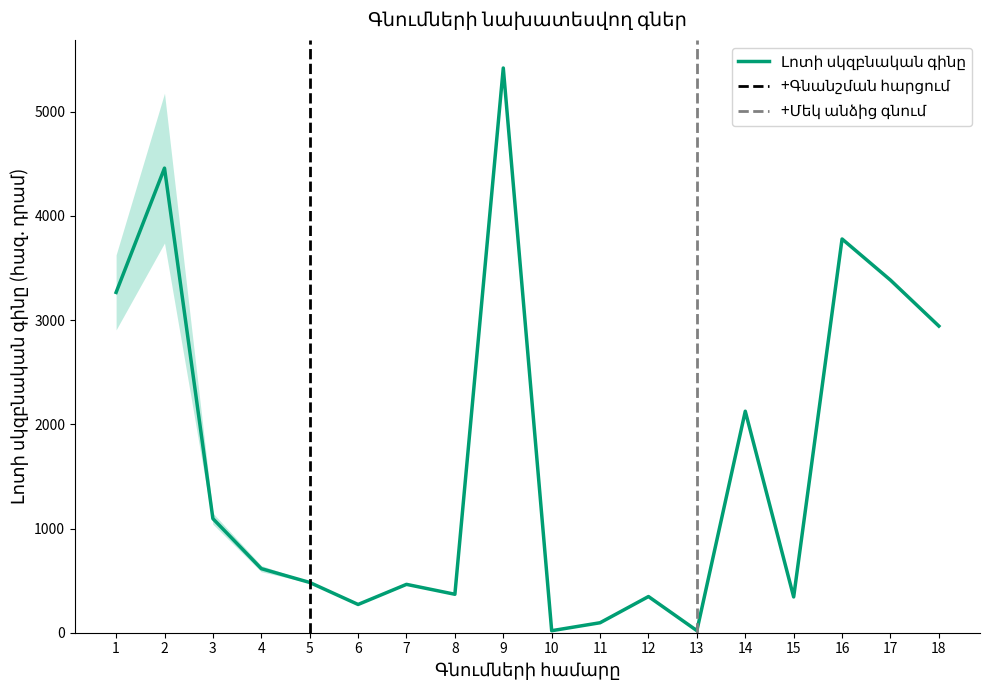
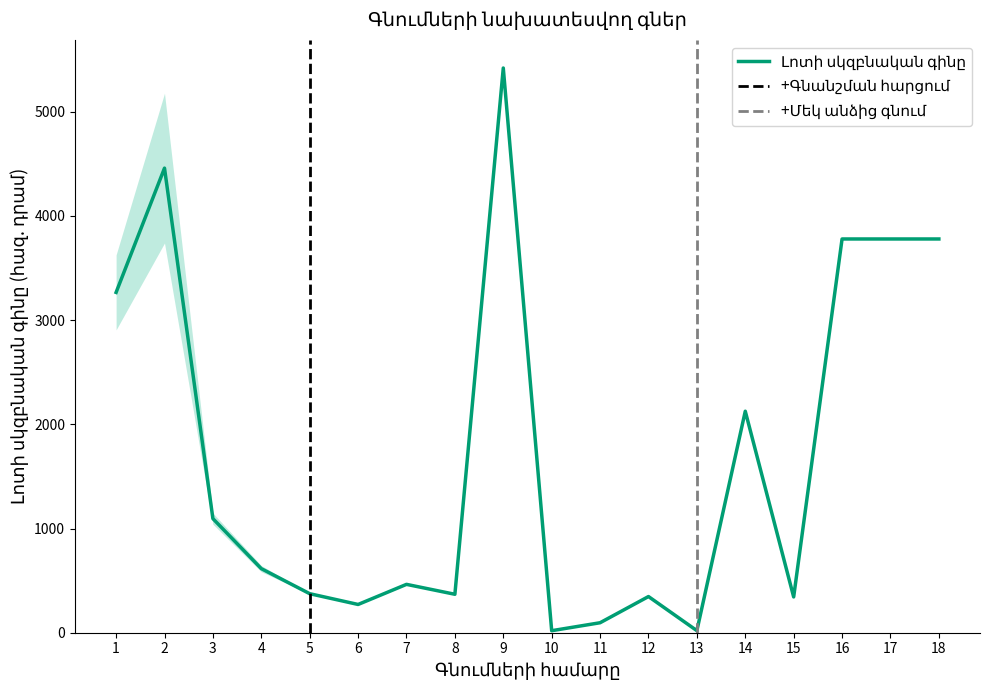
Լոտի սկզբնական գինը, 5: 480 -> 370
Լոտի սկզբնական գինը, 17: 3380 -> 3780
Լոտի սկզբնական գինը, 18: 2940 -> 3780
